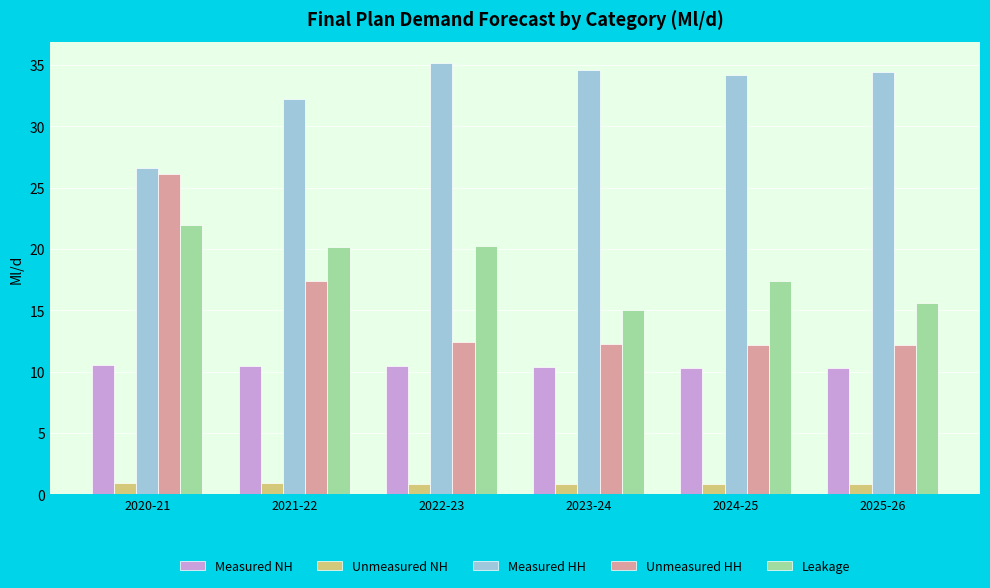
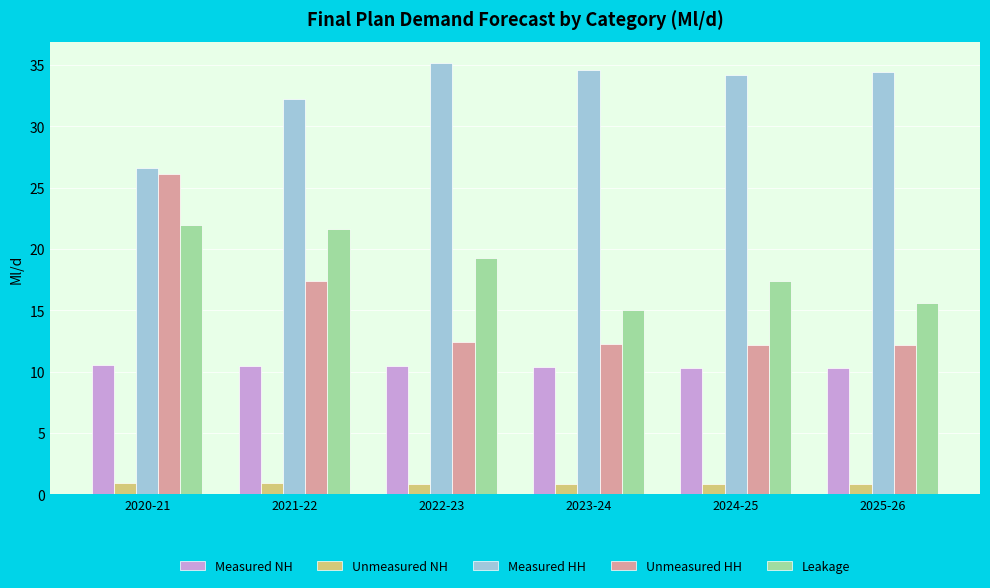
Leakage, 2021-22: 20.2 -> 21.7
Leakage, 2022-23: 20.2 -> 19.2
